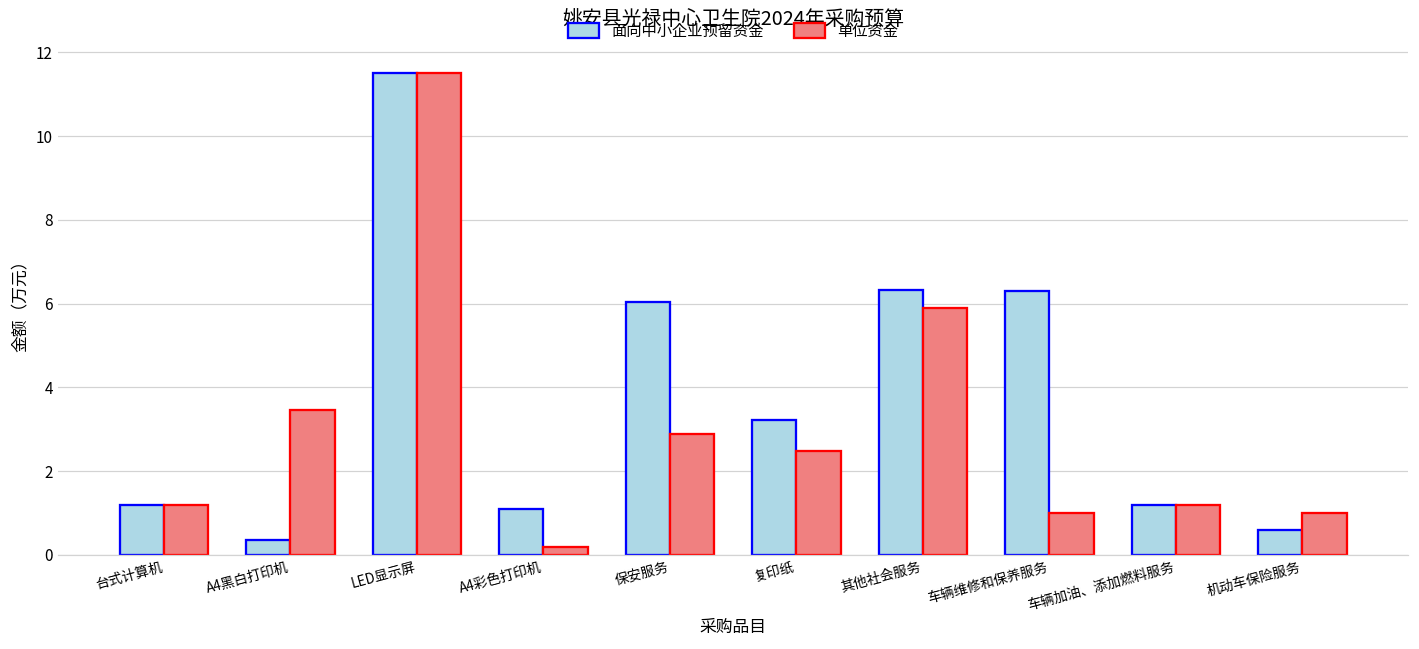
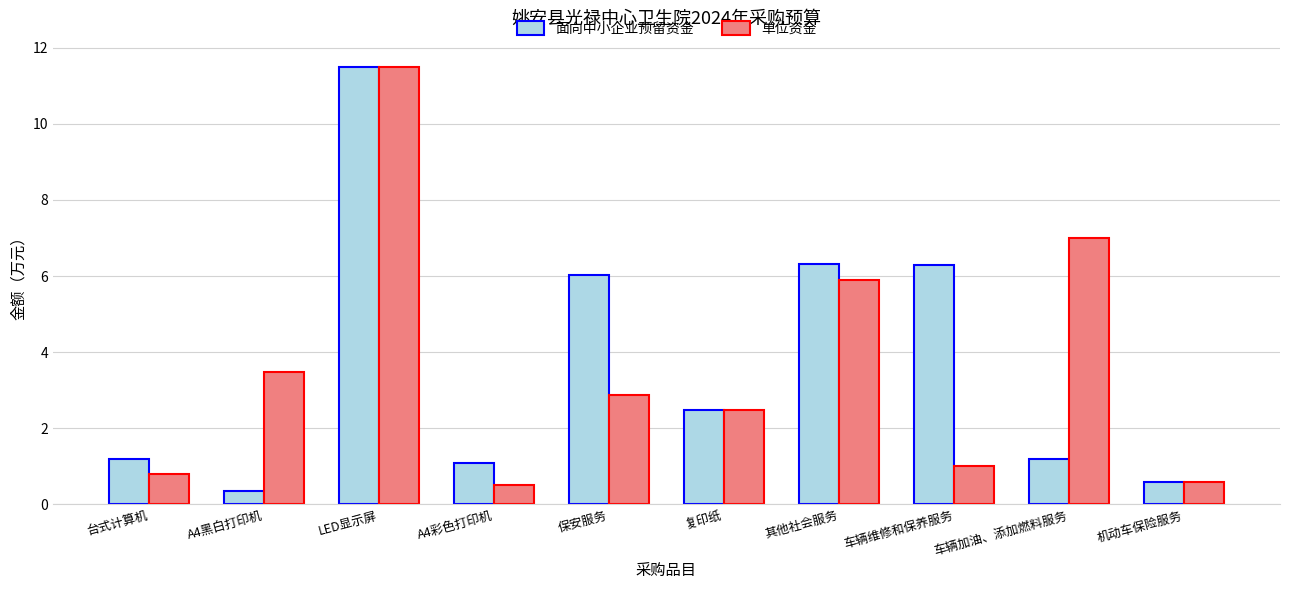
单位资金, 台式计算机: 1.2 -> 0.8
单位资金, A4彩色打印机: 0.2 -> 0.5
面向中小企业预留资金, 复印纸: 3.2 -> 2.5
单位资金, 车辆加油、添加燃料服务: 1.2 -> 7.0
单位资金, 机动车保险服务: 1.0 -> 0.6
